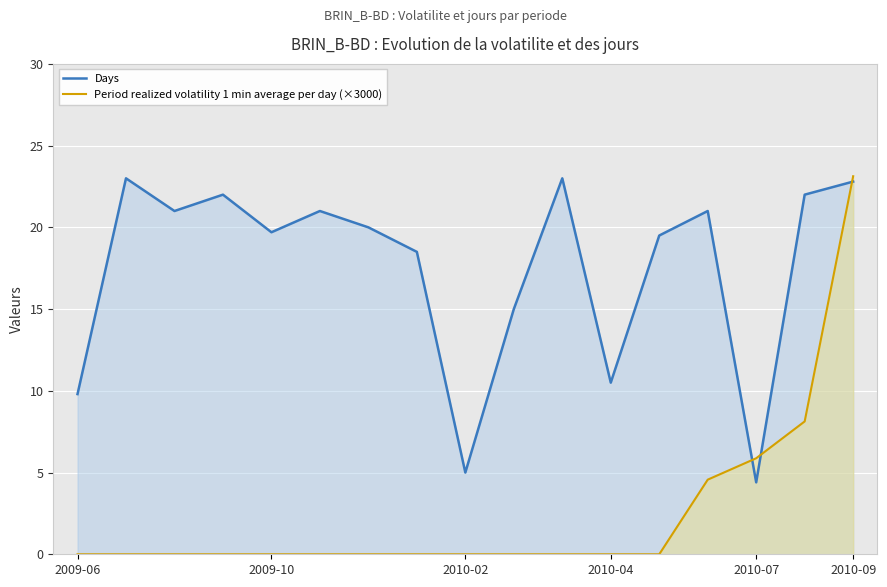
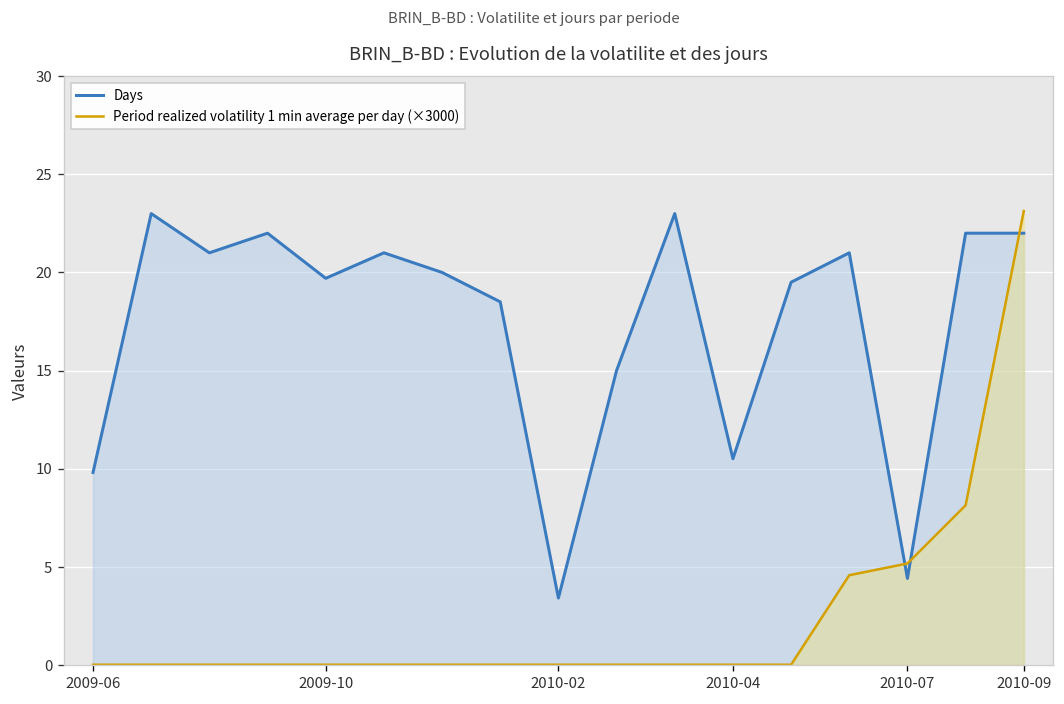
Days, 2010-02: 5.0 -> 3.4
Period realized volatility 1 min average per day (×3000), 2010-07: 5.9 -> 5.2
Days, 2010-09: 22.8 -> 22.0
